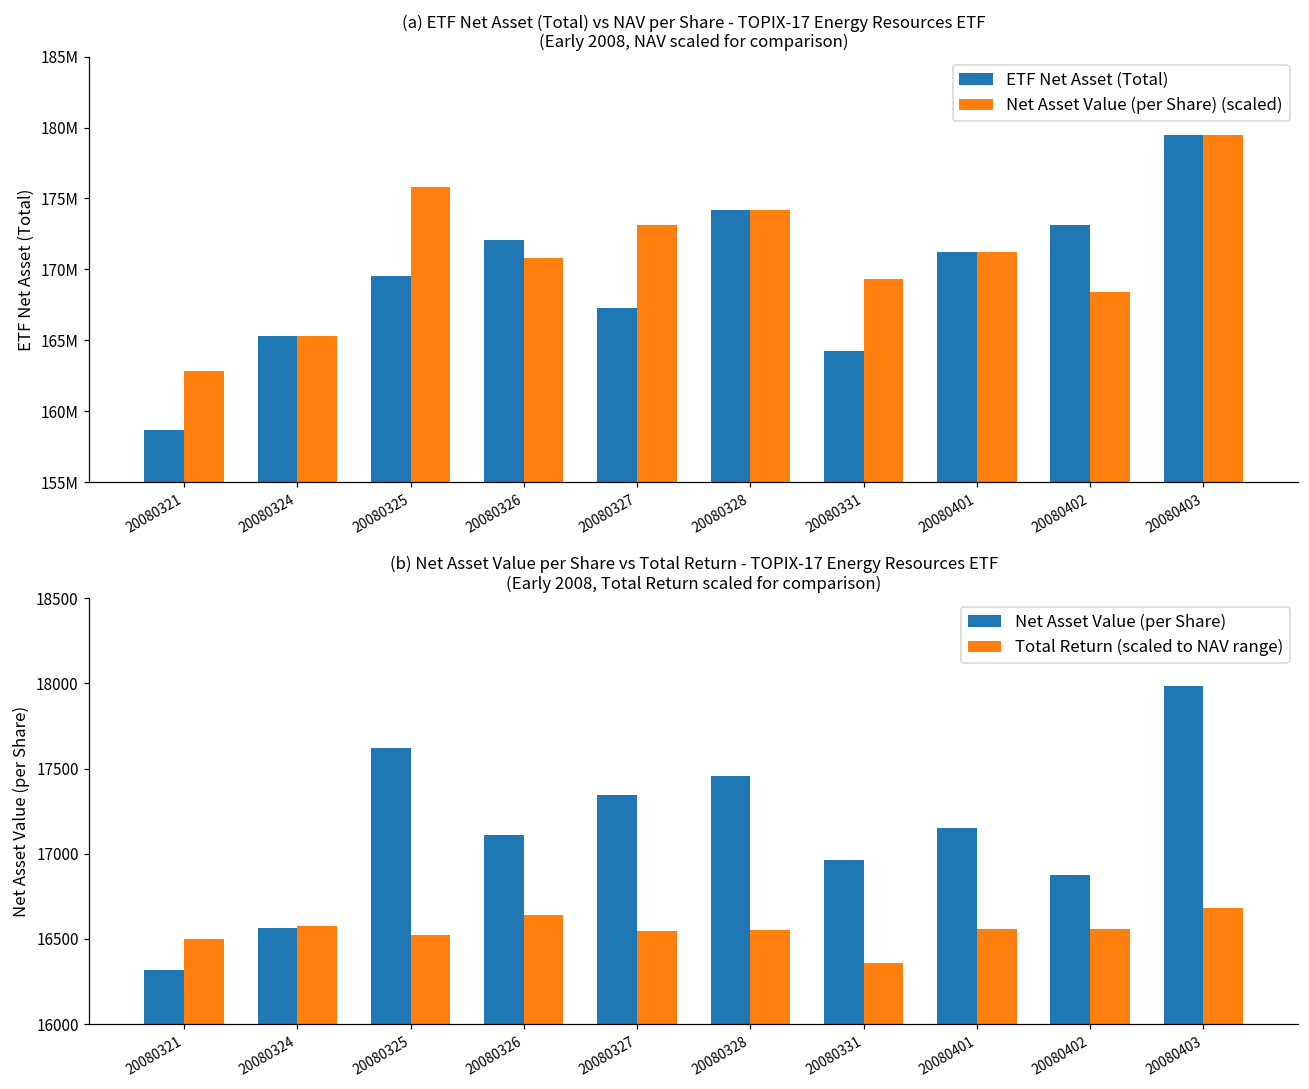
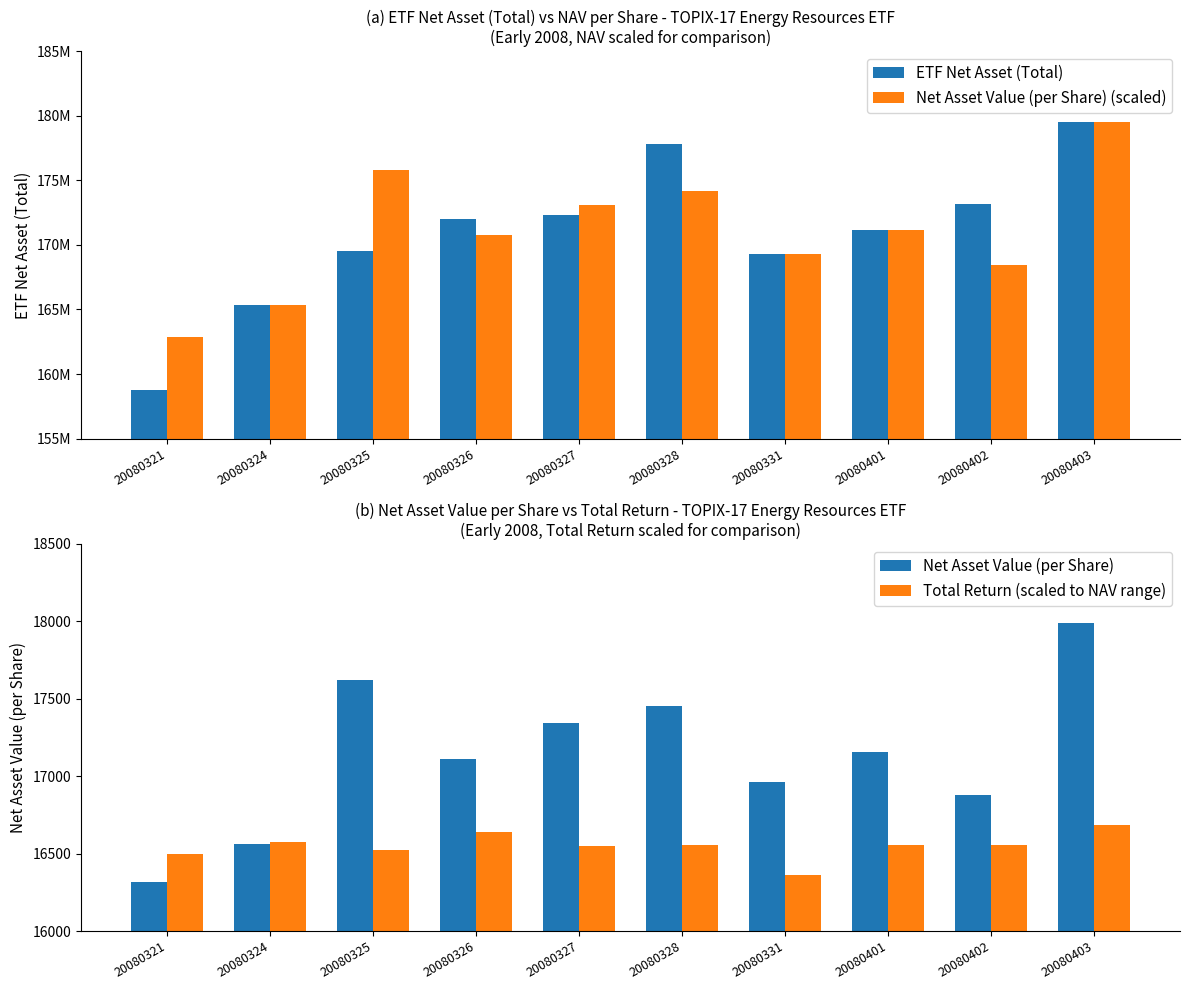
(a) ETF Net Asset (Total) vs NAV per Share - TOPIX-17 Energy Resources ETF (Early 2008, NAV scaled for comparison), ETF Net Asset (Total), 20080327: 167300000 -> 172400000
(a) ETF Net Asset (Total) vs NAV per Share - TOPIX-17 Energy Resources ETF (Early 2008, NAV scaled for comparison), ETF Net Asset (Total), 20080328: 174200000 -> 177900000
(a) ETF Net Asset (Total) vs NAV per Share - TOPIX-17 Energy Resources ETF (Early 2008, NAV scaled for comparison), ETF Net Asset (Total), 20080331: 164200000 -> 169300000
